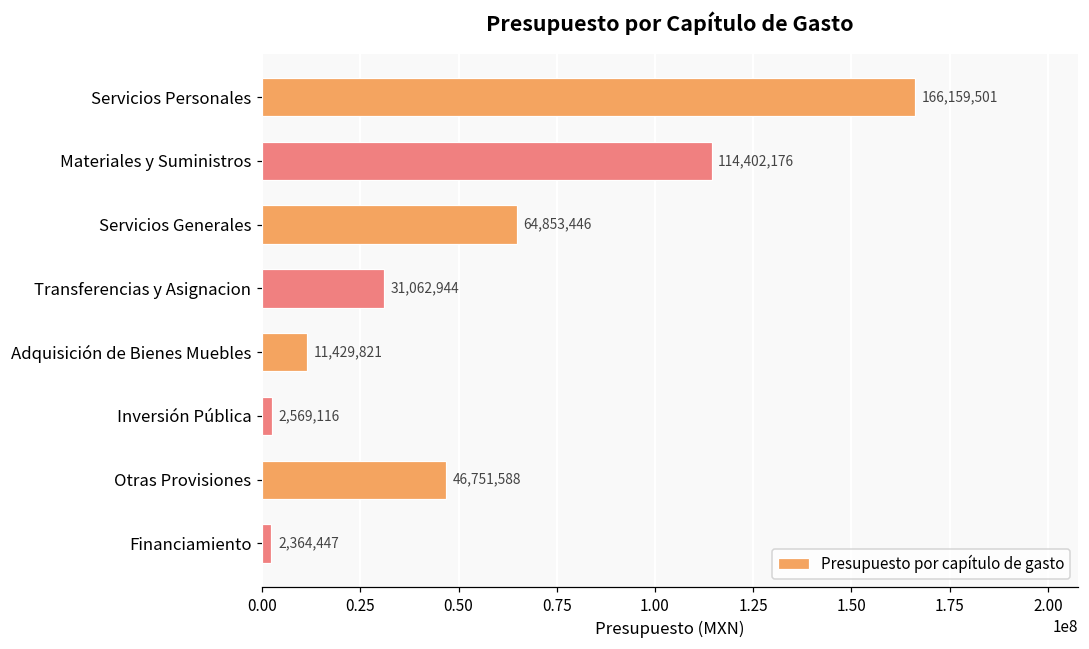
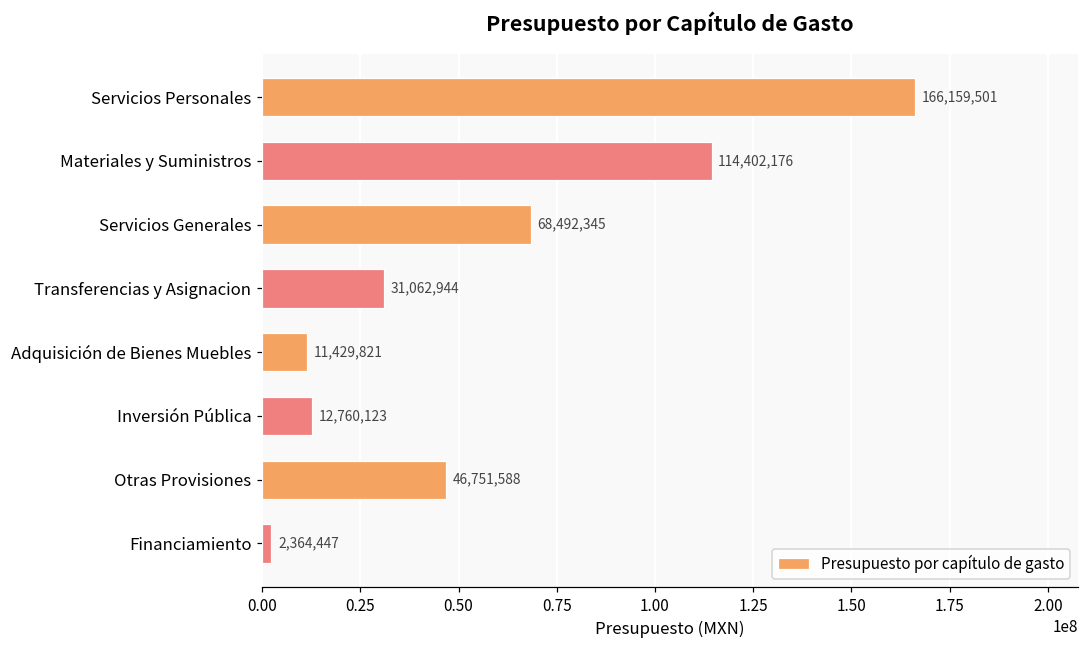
Servicios Generales: 64,853,446 -> 68,492,345
Inversión Pública: 2,569,116 -> 12,760,123
